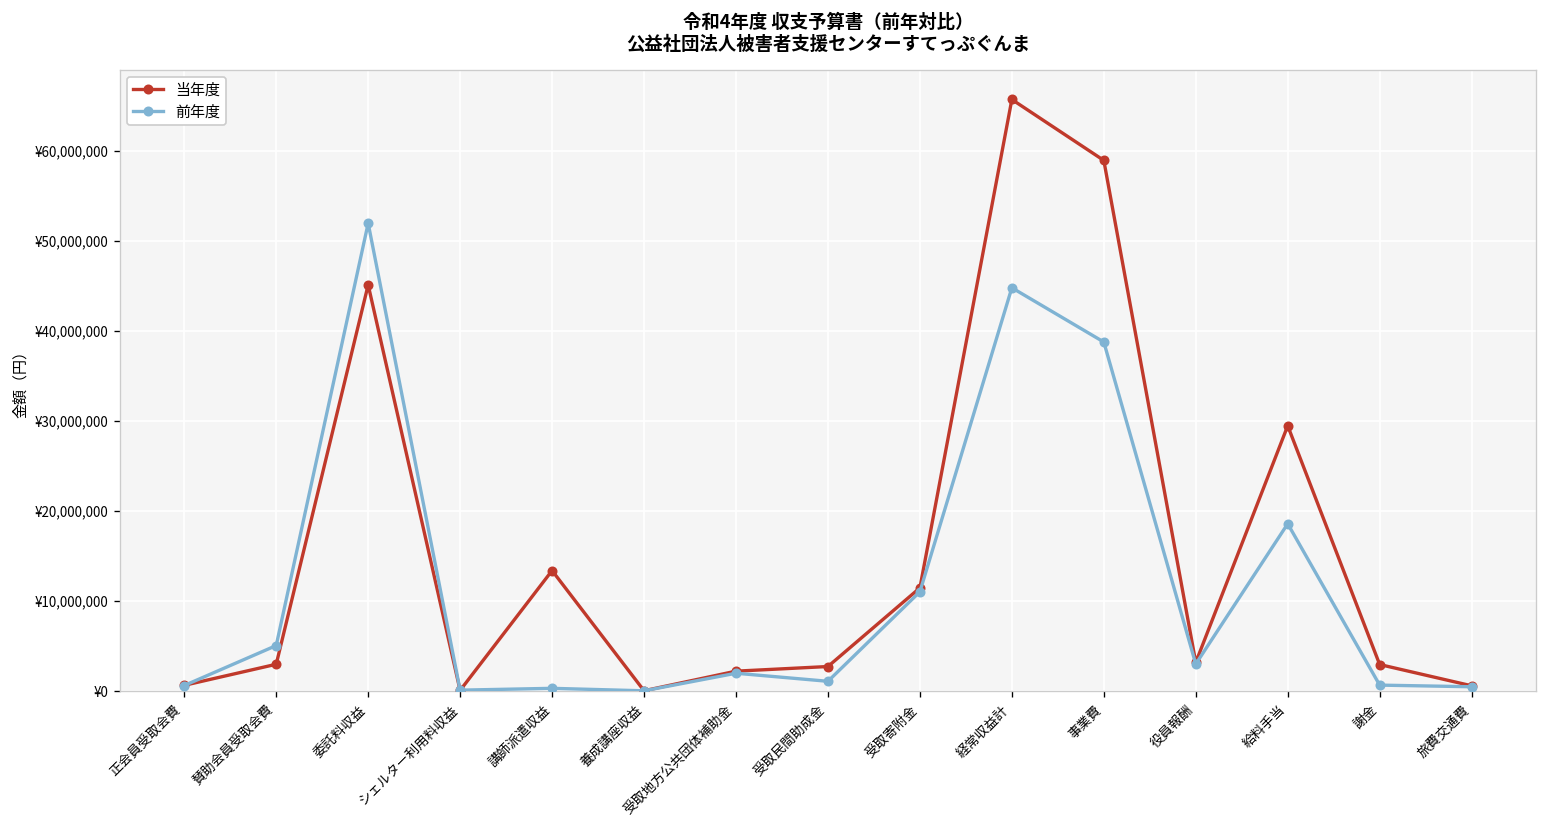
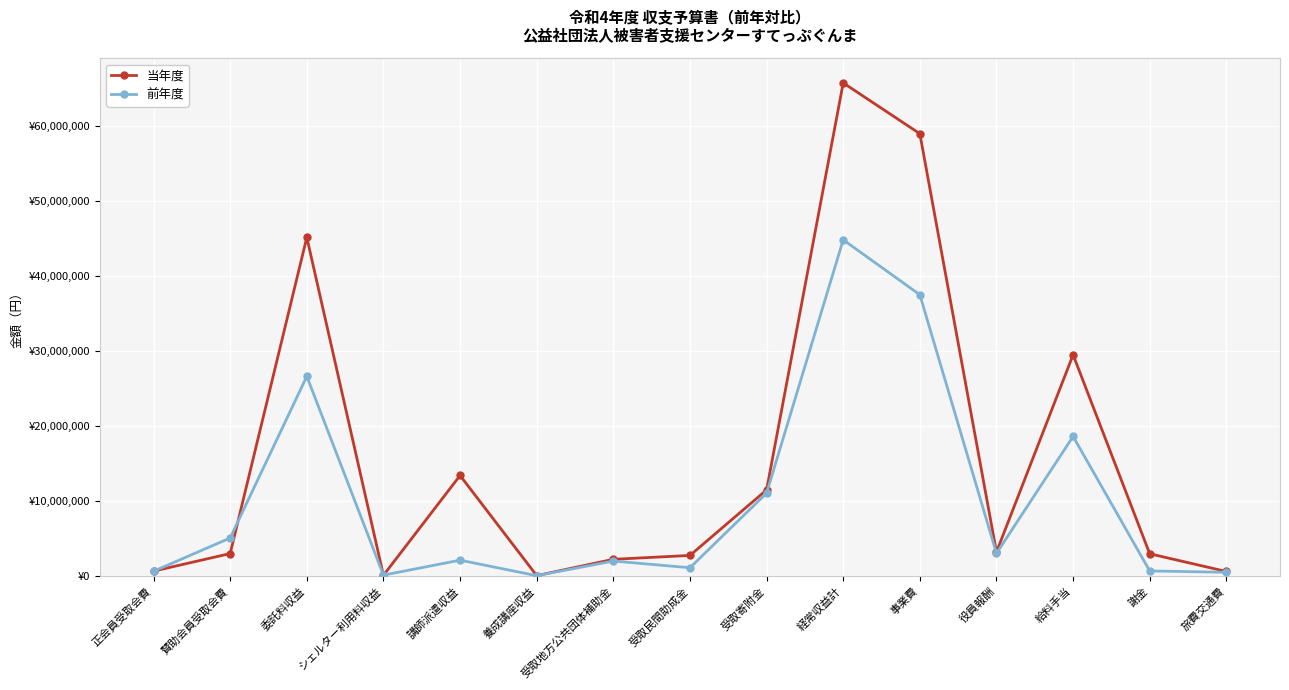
前年度, 委託料収益: ¥52,000,000 -> ¥27,000,000
前年度, 講師派遣収益: ¥0 -> ¥2,000,000
前年度, 事業費: ¥39,000,000 -> ¥37,000,000
